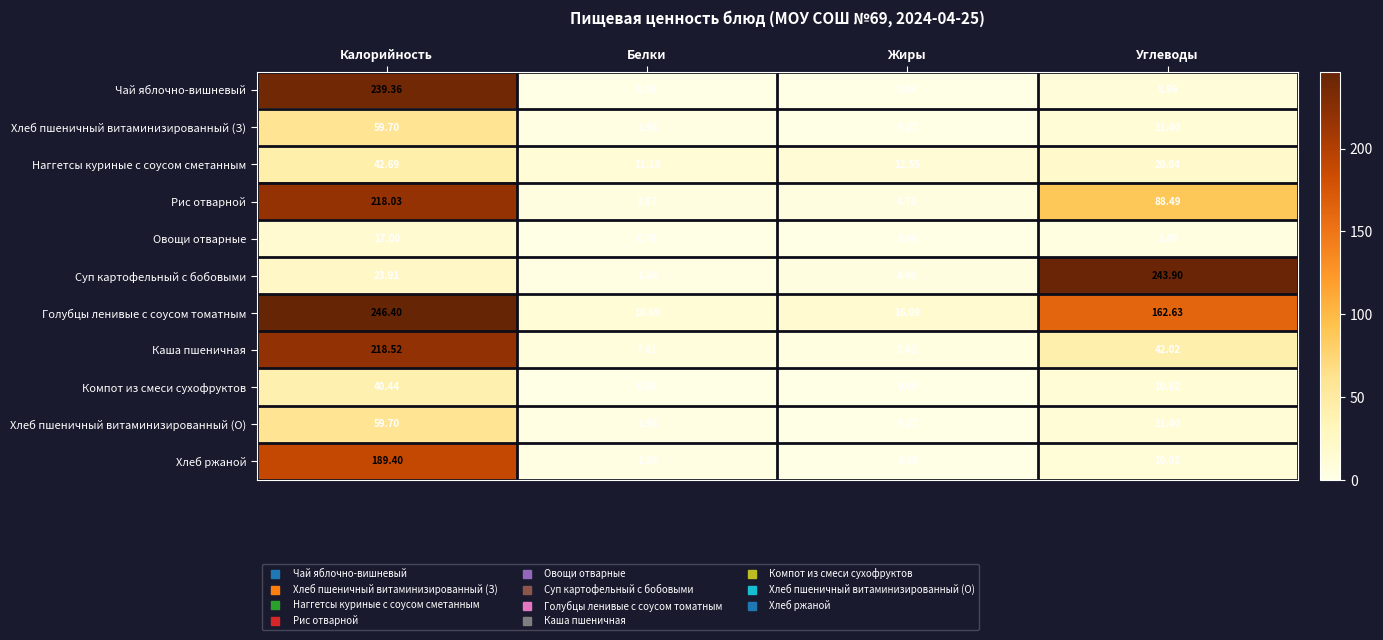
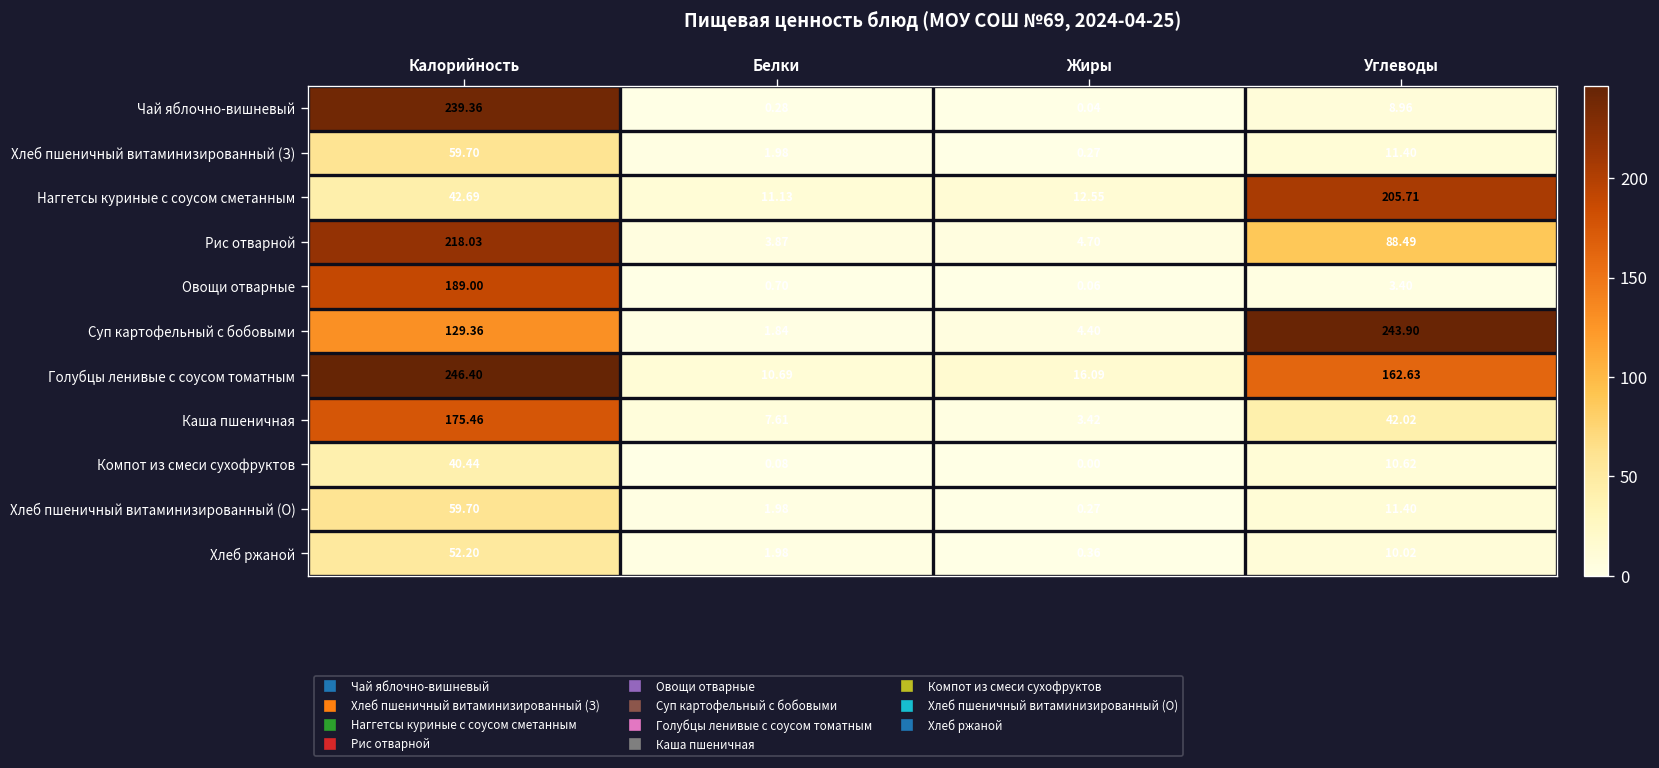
Наггетсы куриные с соусом сметанным, Углеводы: 20.04 -> 205.71
Овощи отварные, Калорийность: 17.00 -> 189.00
Суп картофельный с бобовыми, Калорийность: 23.91 -> 129.36
Каша пшеничная, Калорийность: 218.52 -> 175.46
Хлеб ржаной, Калорийность: 189.40 -> 52.20
